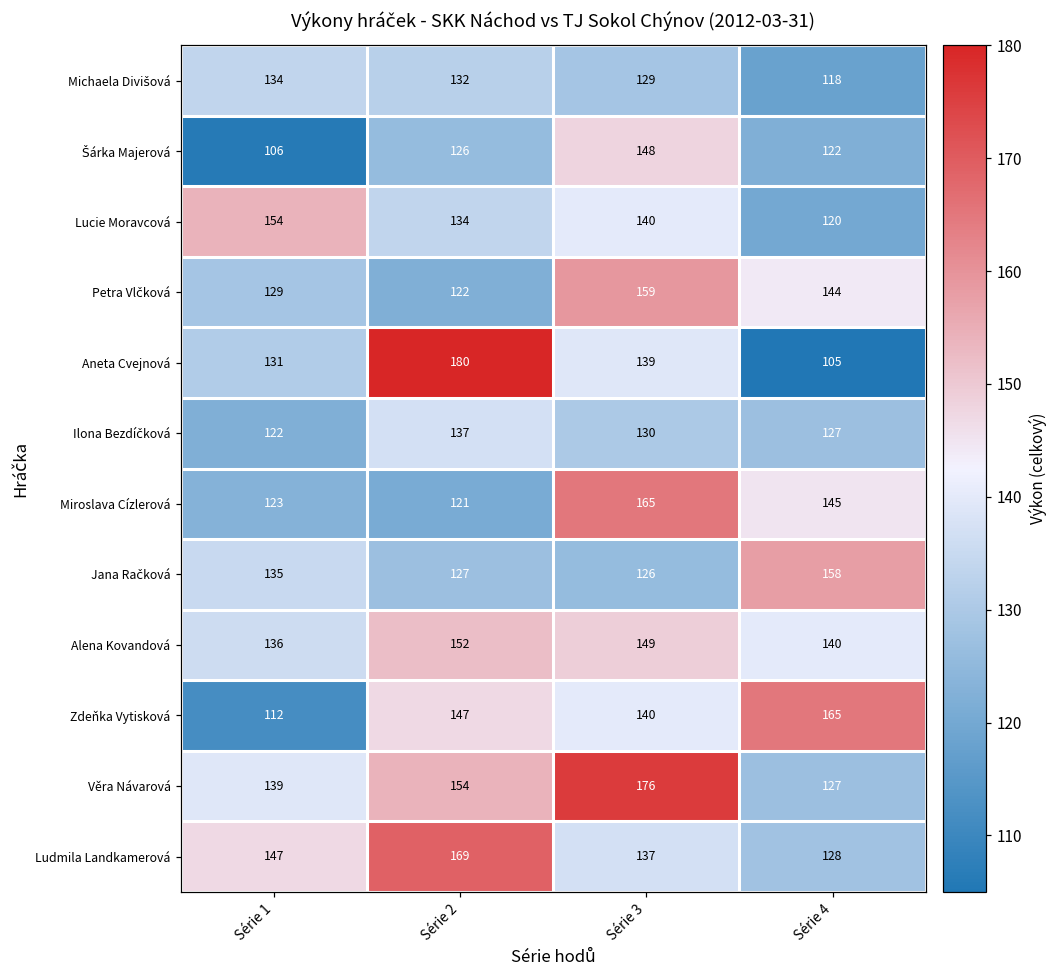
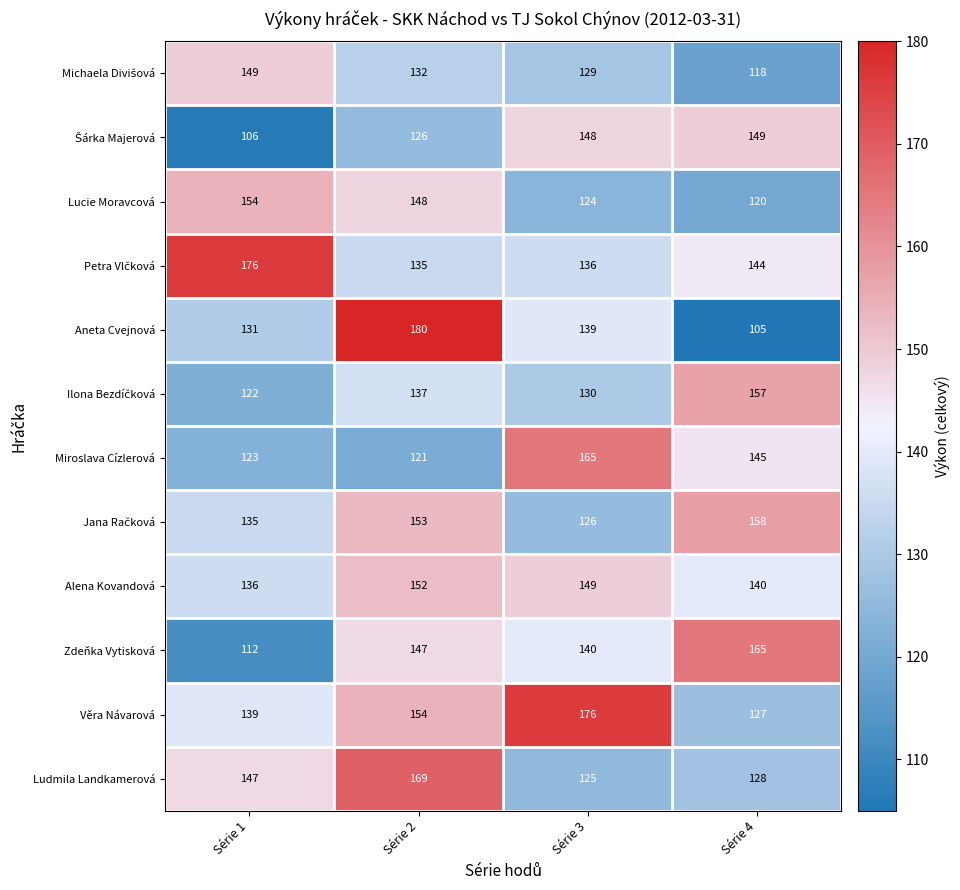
Michaela Divišová, Série 1: 134 -> 149
Šárka Majerová, Série 4: 122 -> 149
Lucie Moravcová, Série 2: 134 -> 148
Lucie Moravcová, Série 3: 140 -> 124
Petra Vlčková, Série 1: 129 -> 176
Petra Vlčková, Série 2: 122 -> 135
Petra Vlčková, Série 3: 159 -> 136
Ilona Bezdíčková, Série 4: 127 -> 157
Jana Račková, Série 2: 127 -> 153
Ludmila Landkamerová, Série 3: 137 -> 125
